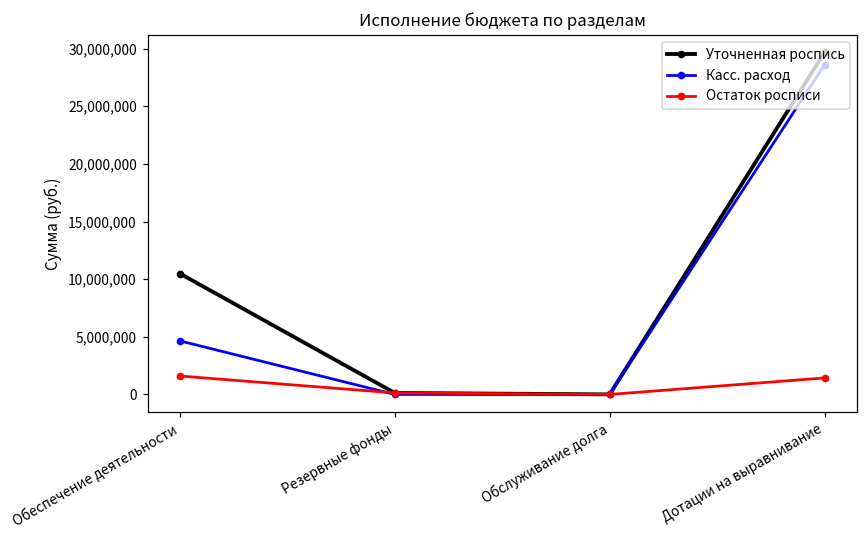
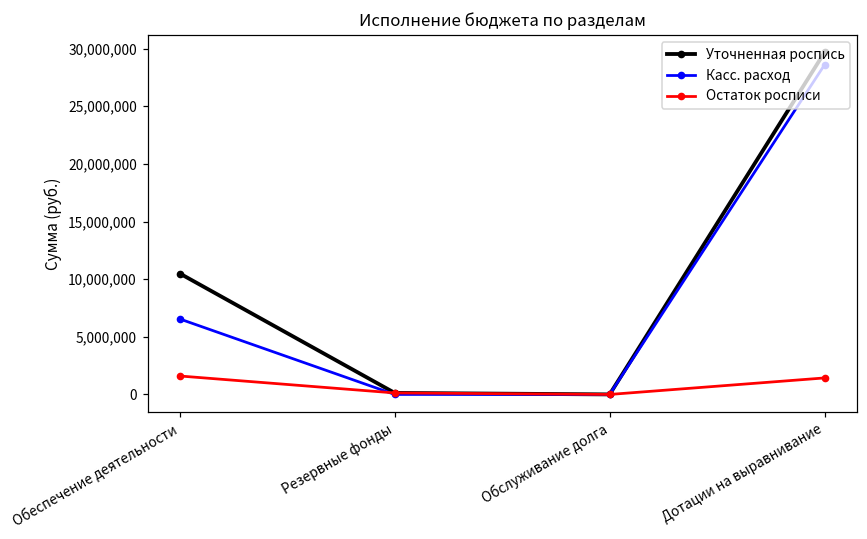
Касс. расход, Обеспечение деятельности: 4,600,000 -> 6,500,000
